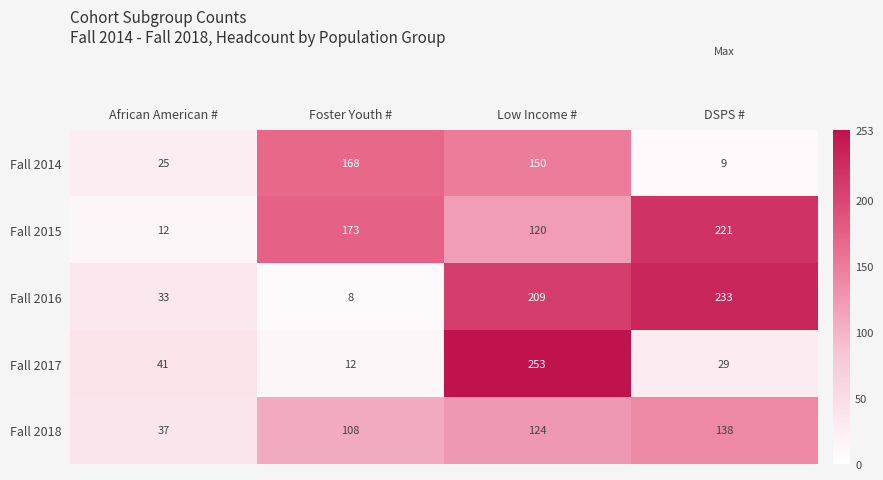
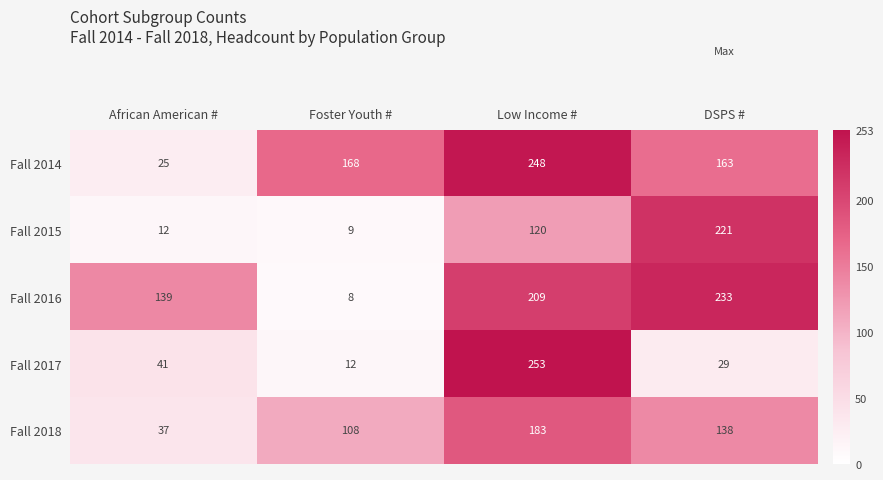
Fall 2014, Low Income #: 150 -> 248
Fall 2014, DSPS #: 9 -> 163
Fall 2015, Foster Youth #: 173 -> 9
Fall 2016, African American #: 33 -> 139
Fall 2018, Low Income #: 124 -> 183
